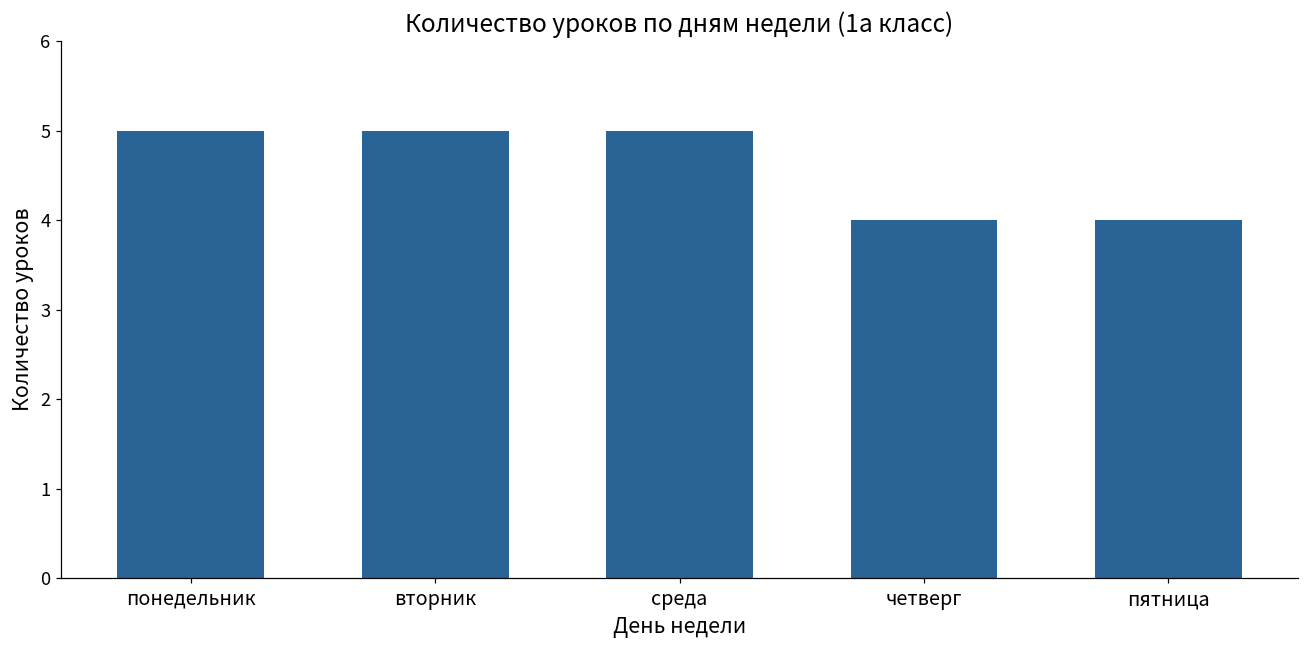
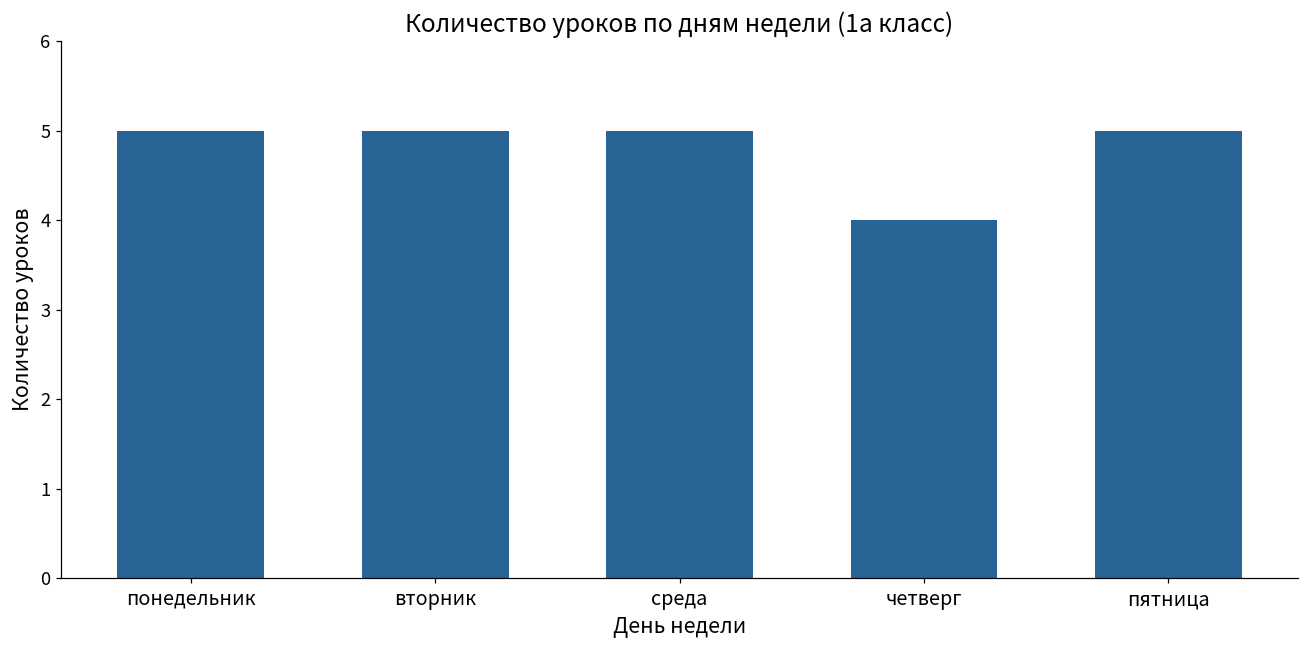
пятница: 4 -> 5
